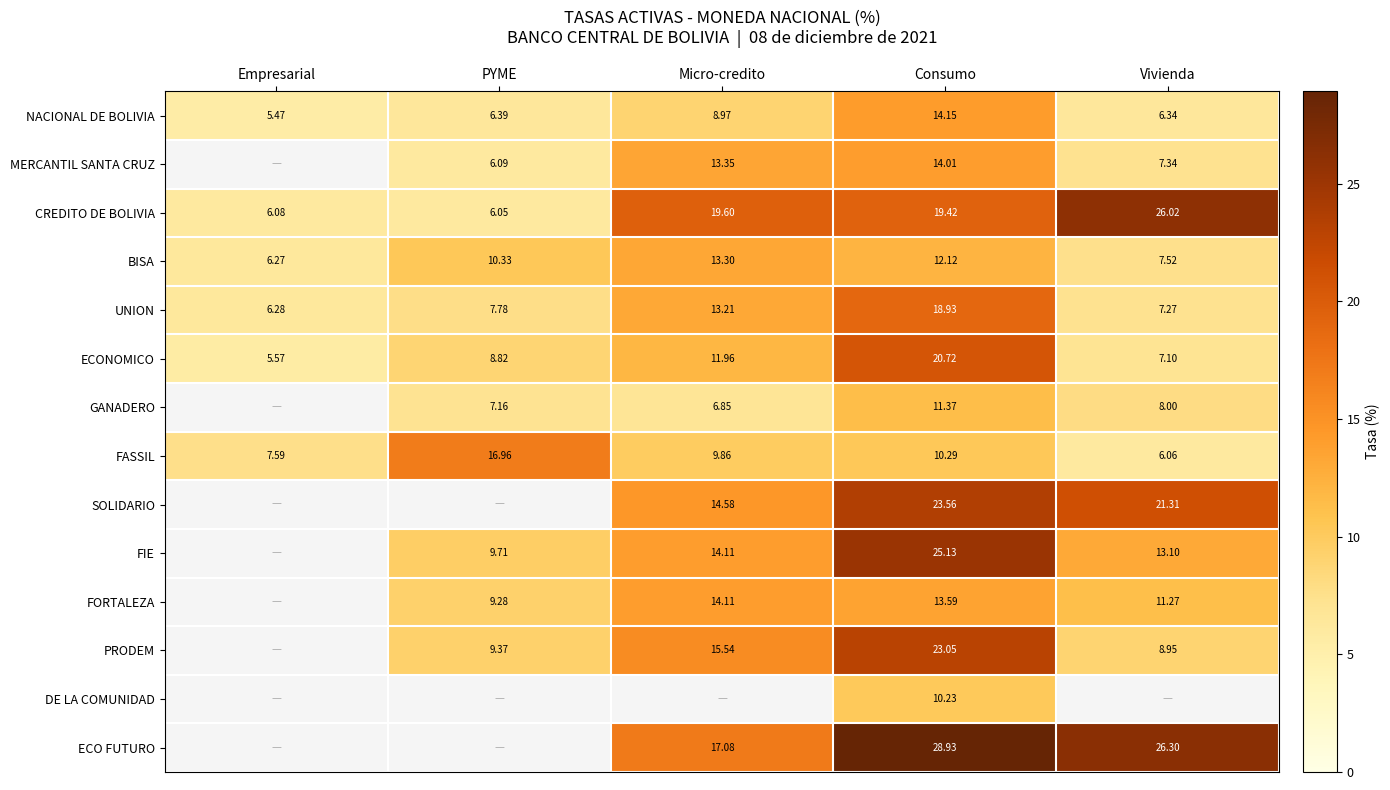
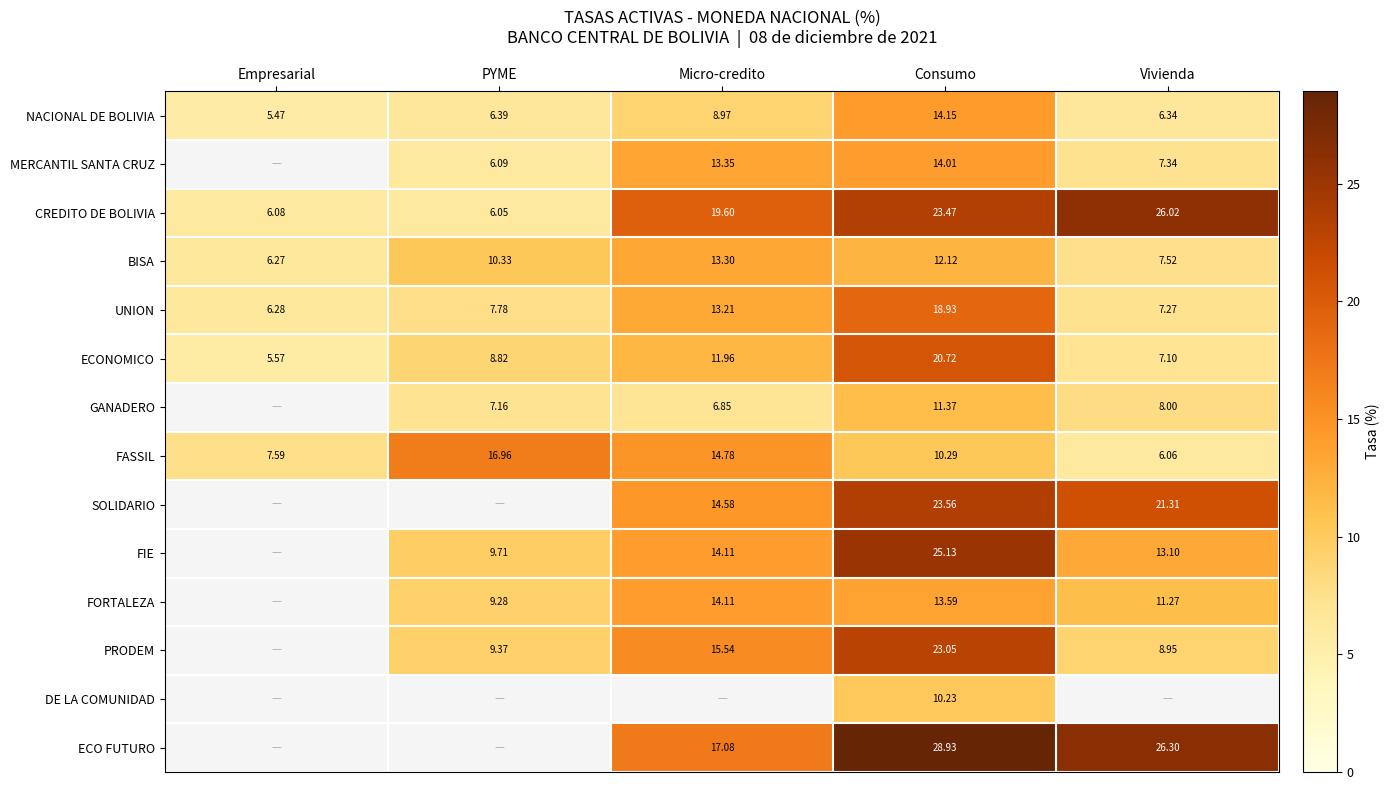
CREDITO DE BOLIVIA, Consumo: 19.42 -> 23.47
FASSIL, Micro-credito: 9.86 -> 14.78
